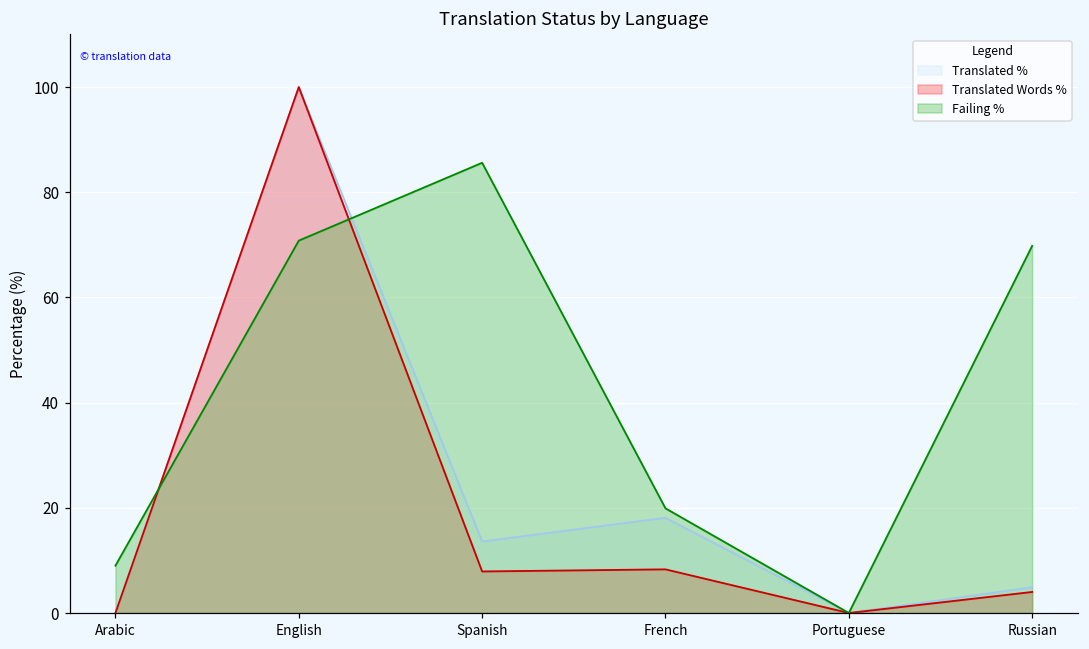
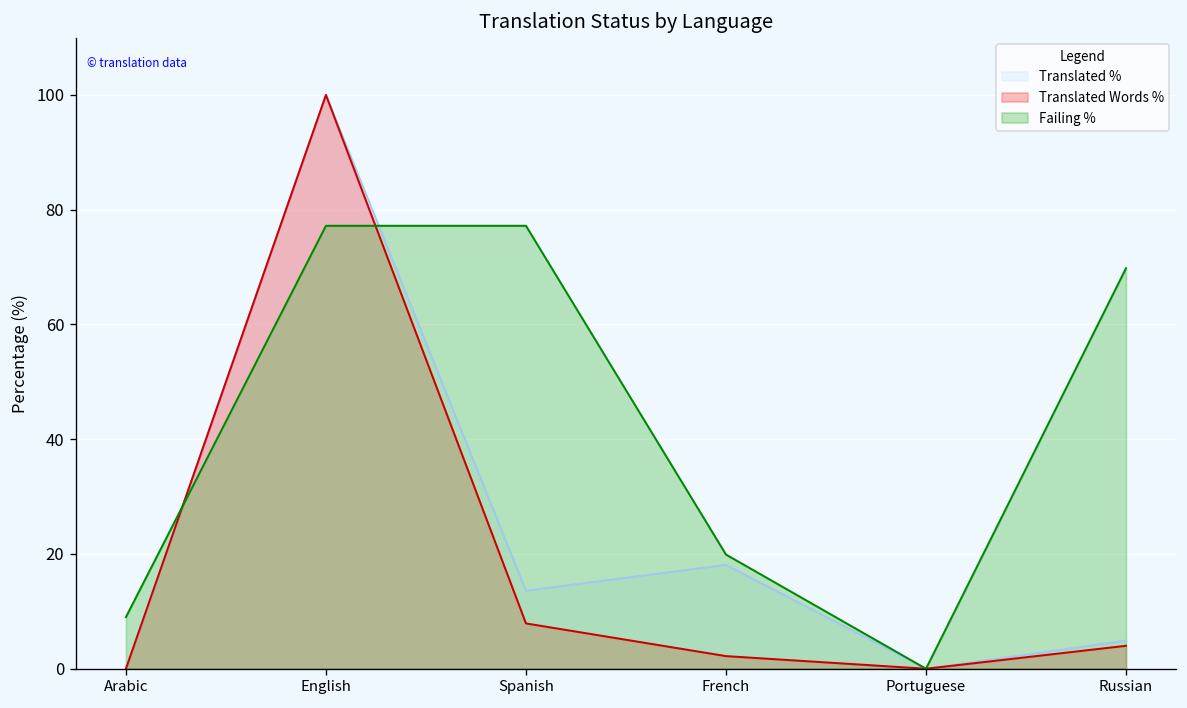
Failing %, English: 71 -> 77
Failing %, Spanish: 86 -> 77
Translated Words %, French: 8 -> 2
